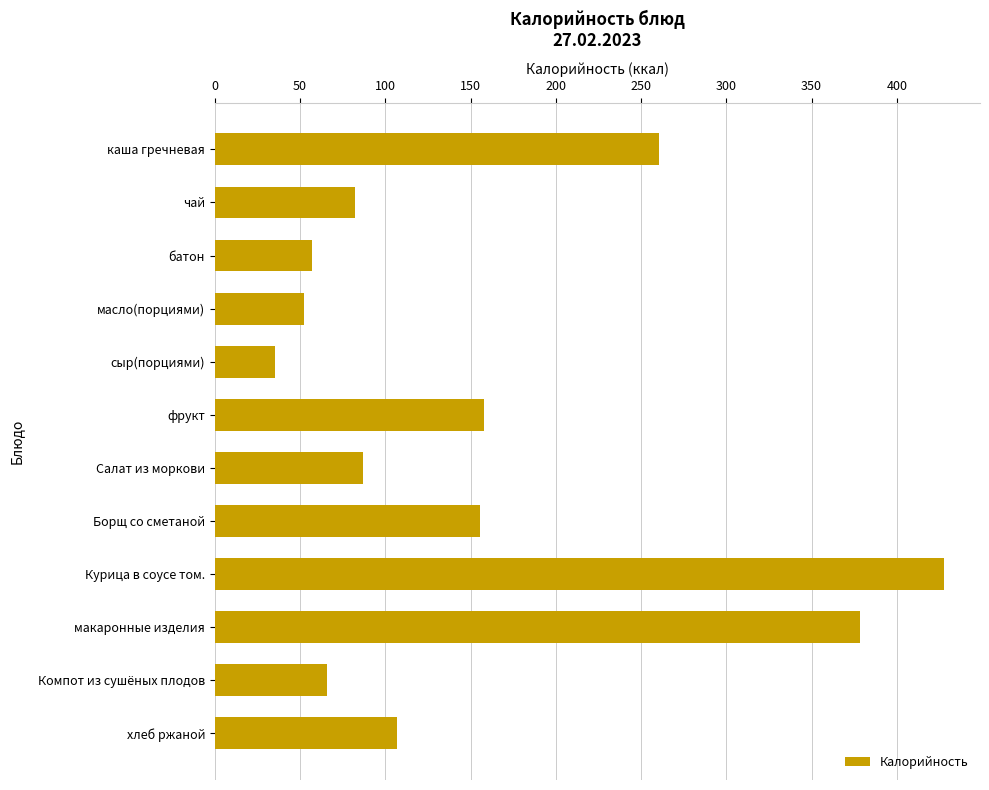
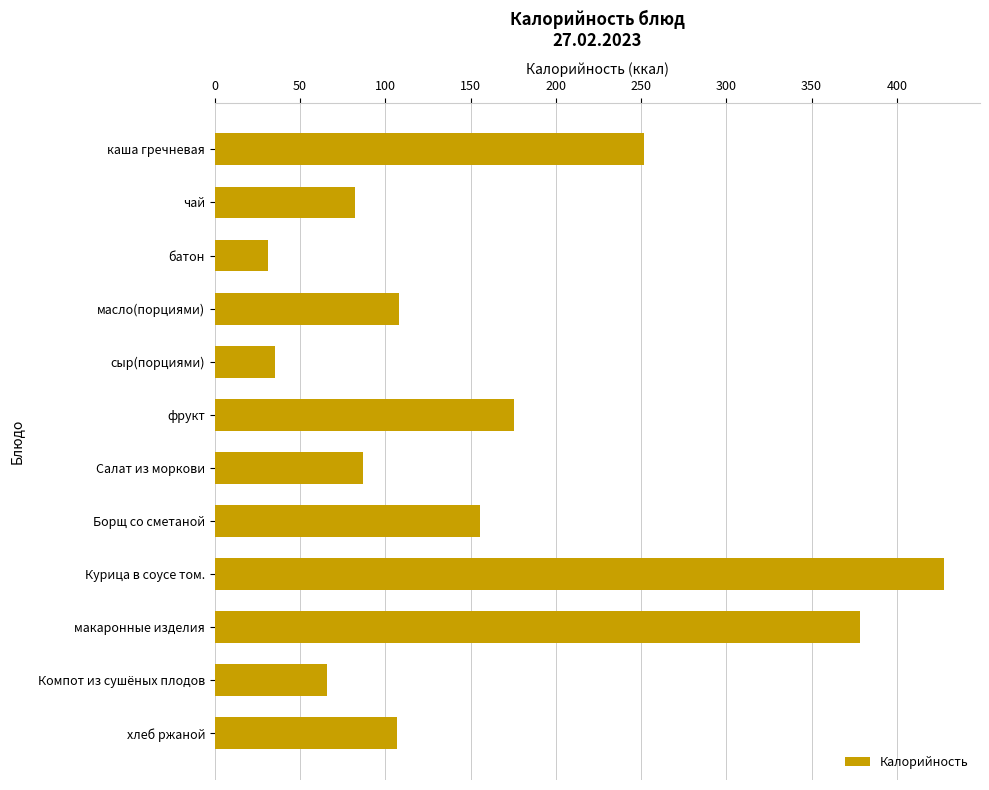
каша гречневая: 260 -> 252
батон: 57 -> 31
масло(порциями): 53 -> 108
фрукт: 158 -> 176
